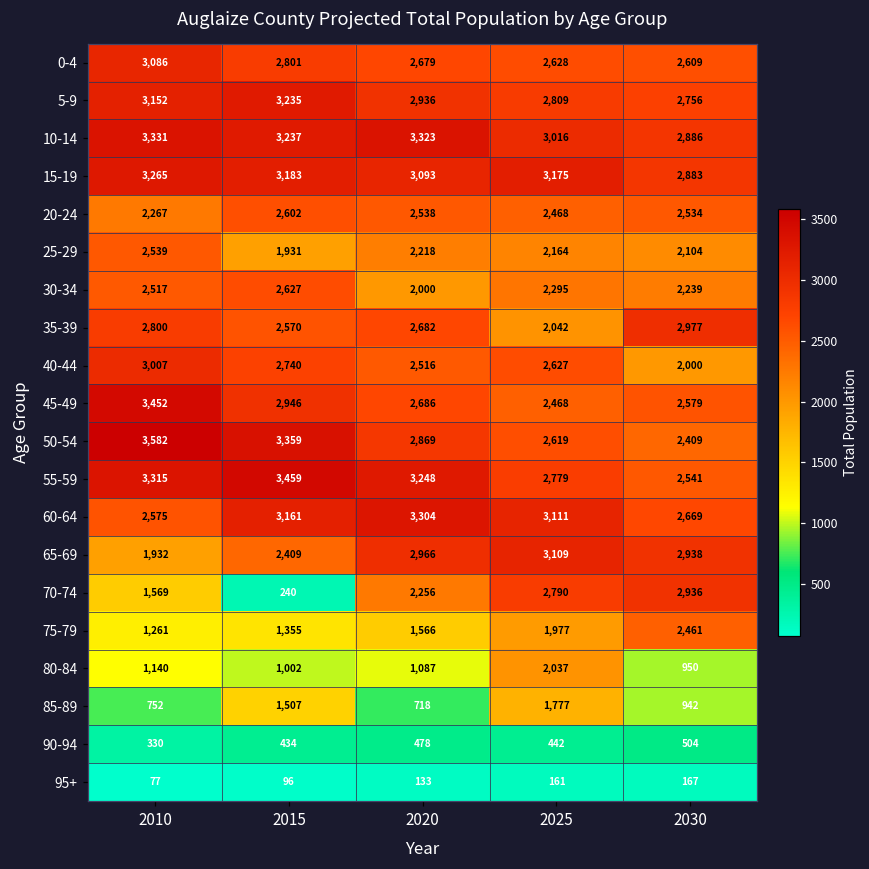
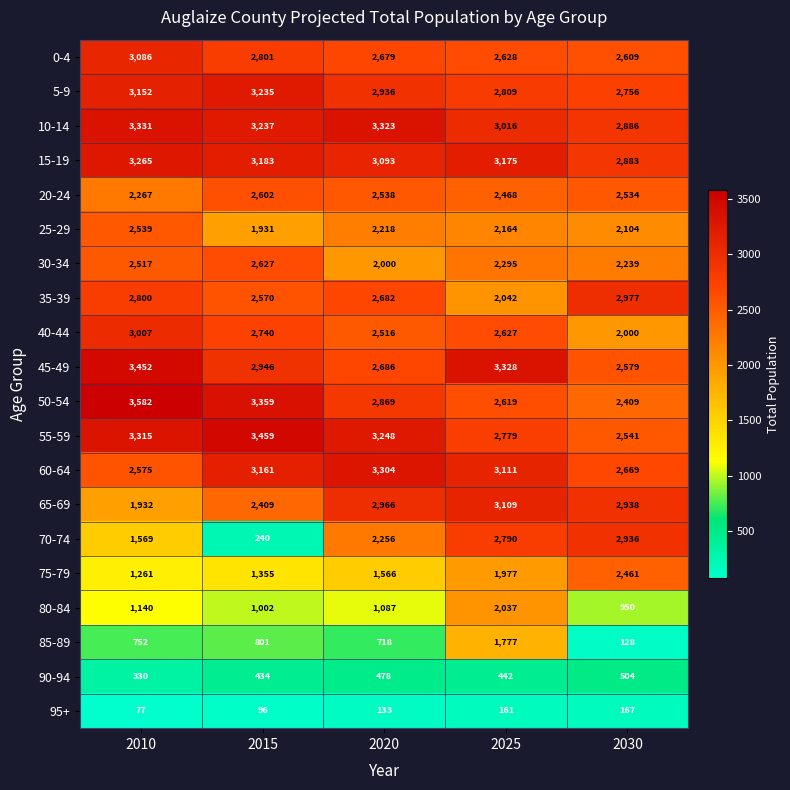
45-49, 2025: 2,468 -> 3,328
85-89, 2015: 1,507 -> 801
85-89, 2030: 942 -> 128
